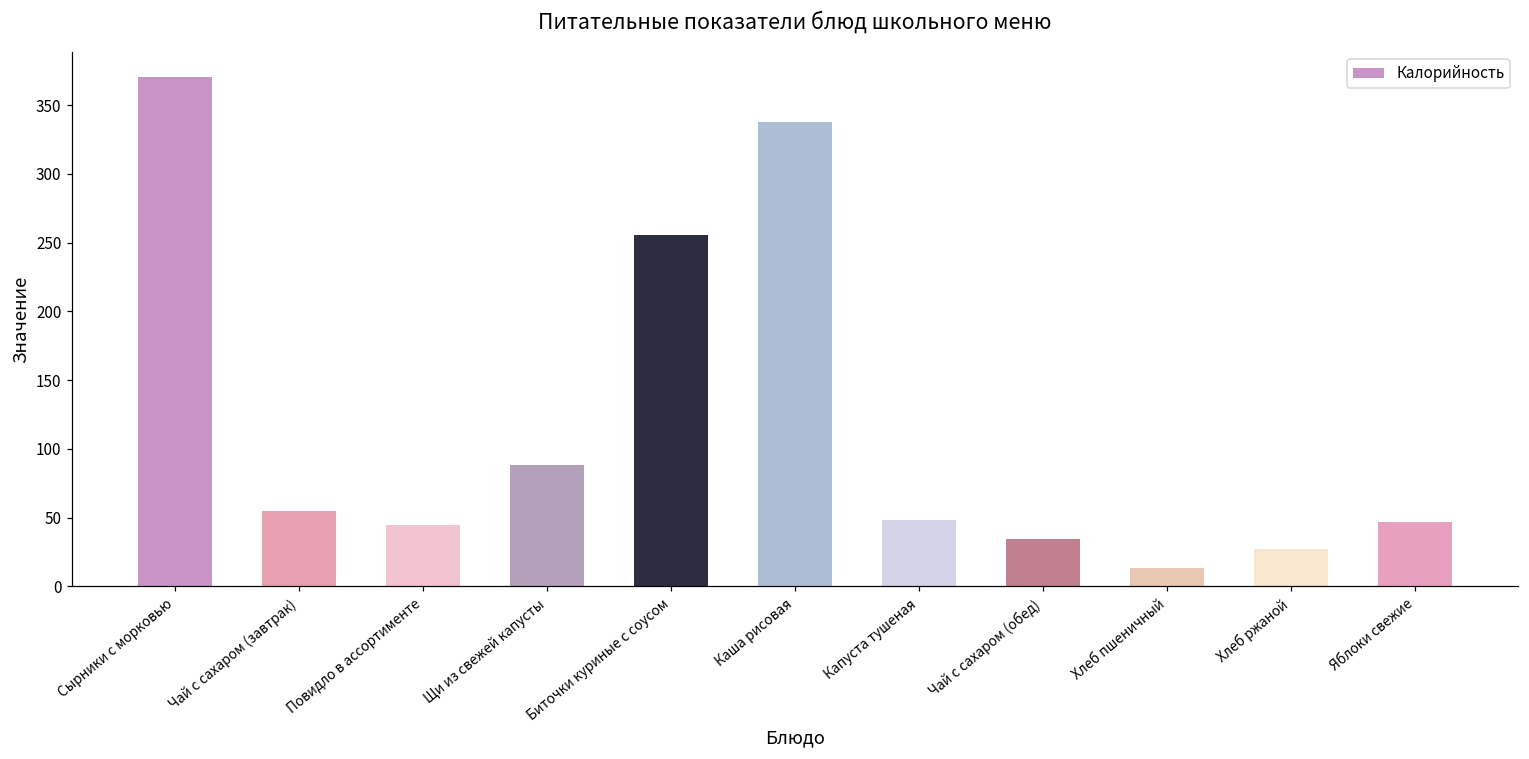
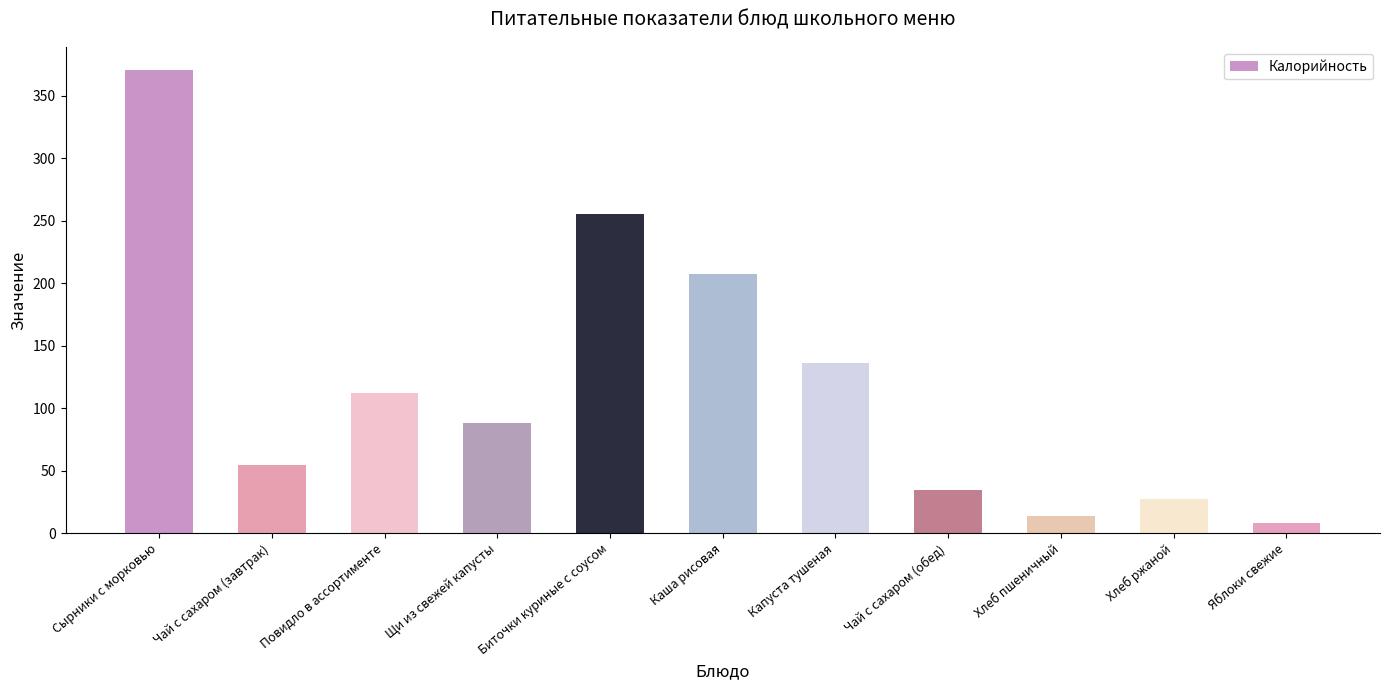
Повидло в ассортименте: 45 -> 112
Каша рисовая: 338 -> 207
Капуста тушеная: 48 -> 136
Яблоки свежие: 47 -> 8
